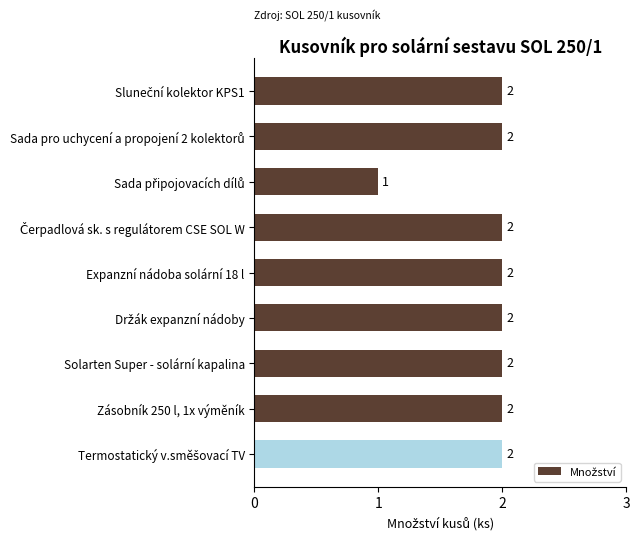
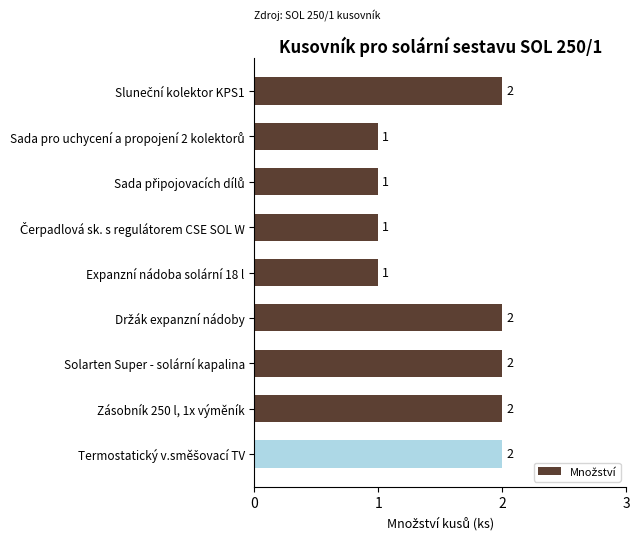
Sada pro uchycení a propojení 2 kolektorů: 2 -> 1
Čerpadlová sk. s regulátorem CSE SOL W: 2 -> 1
Expanzní nádoba solární 18 l: 2 -> 1
